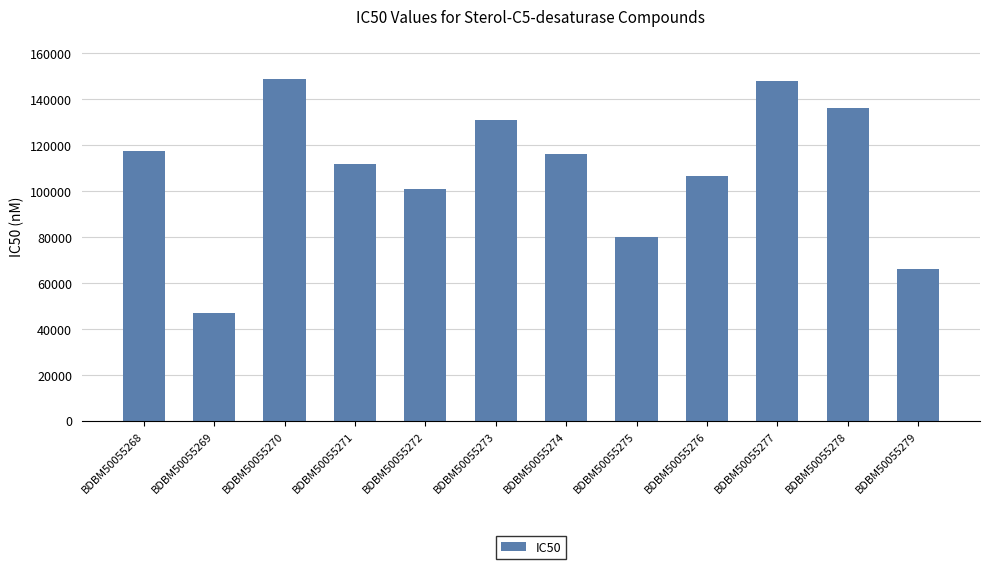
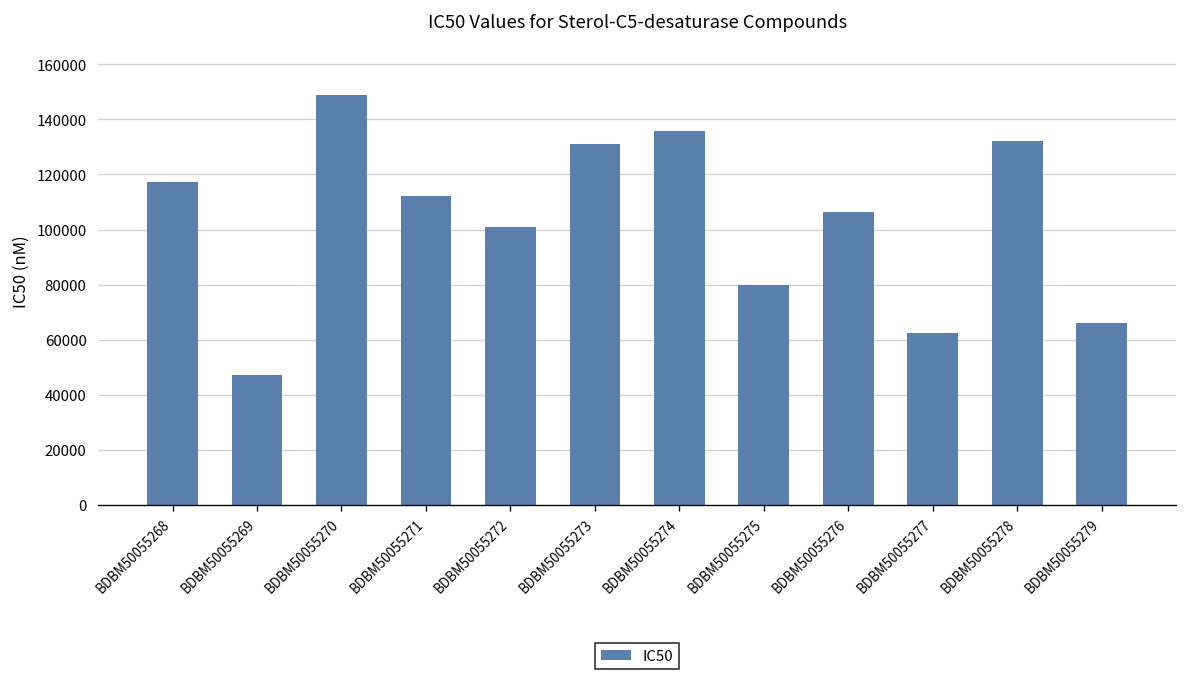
BDBM50055274: 116000 -> 136000
BDBM50055277: 148000 -> 63000
BDBM50055278: 136000 -> 132000
